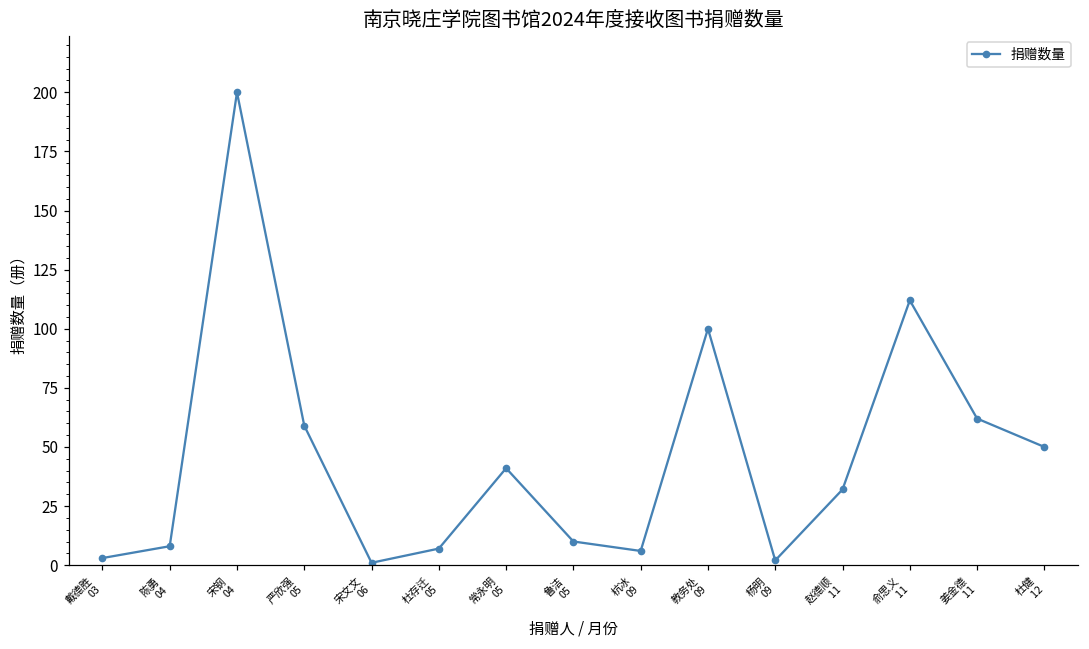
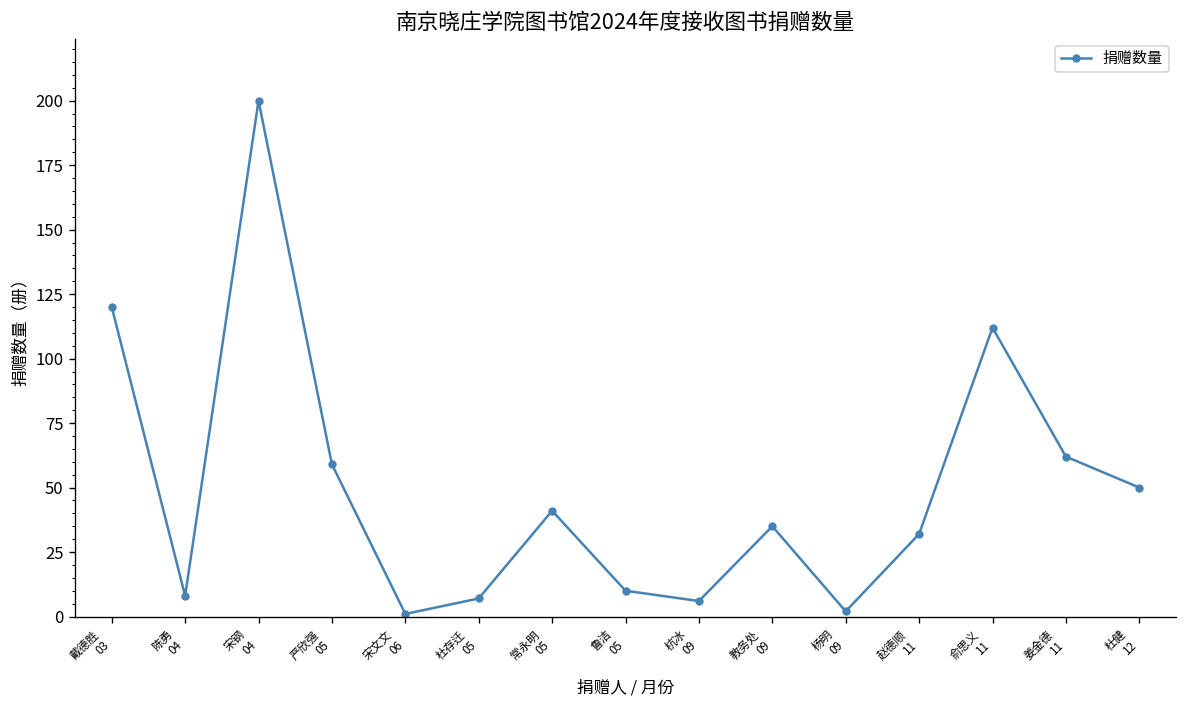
戴德胜 03: 3 -> 120
教务处 09: 100 -> 35
